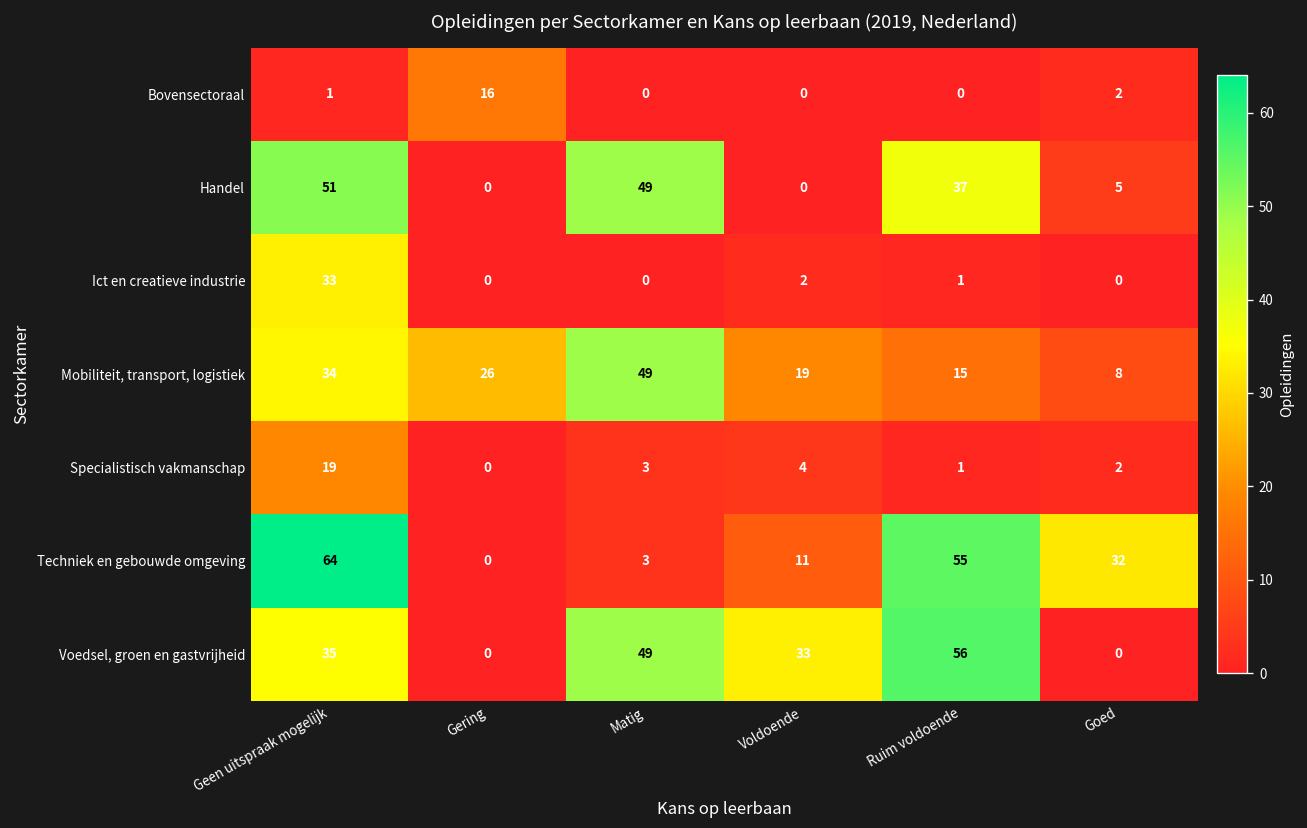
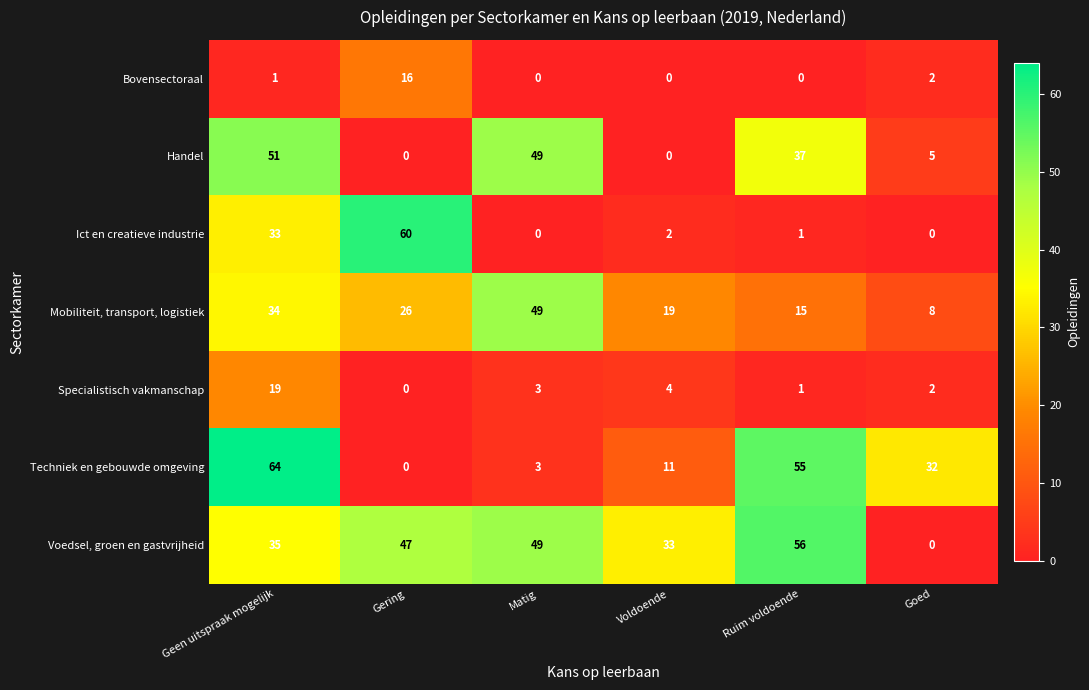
Ict en creatieve industrie, Gering: 0 -> 60
Voedsel, groen en gastvrijheid, Gering: 0 -> 47
